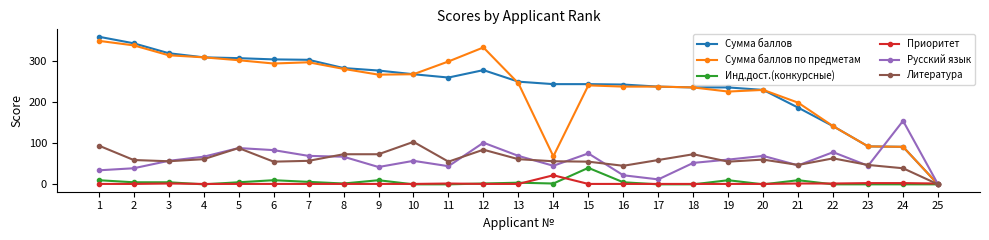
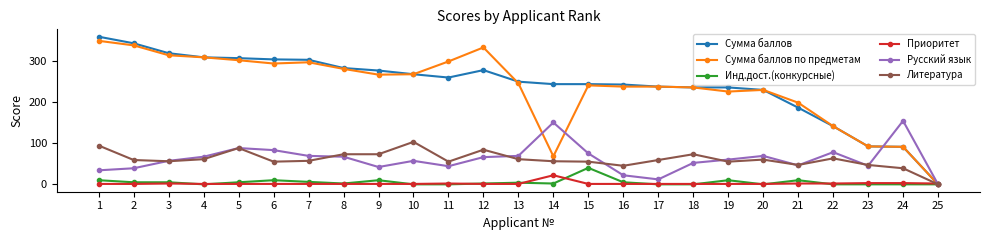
Русский язык, 12: 100 -> 70
Русский язык, 14: 50 -> 150
